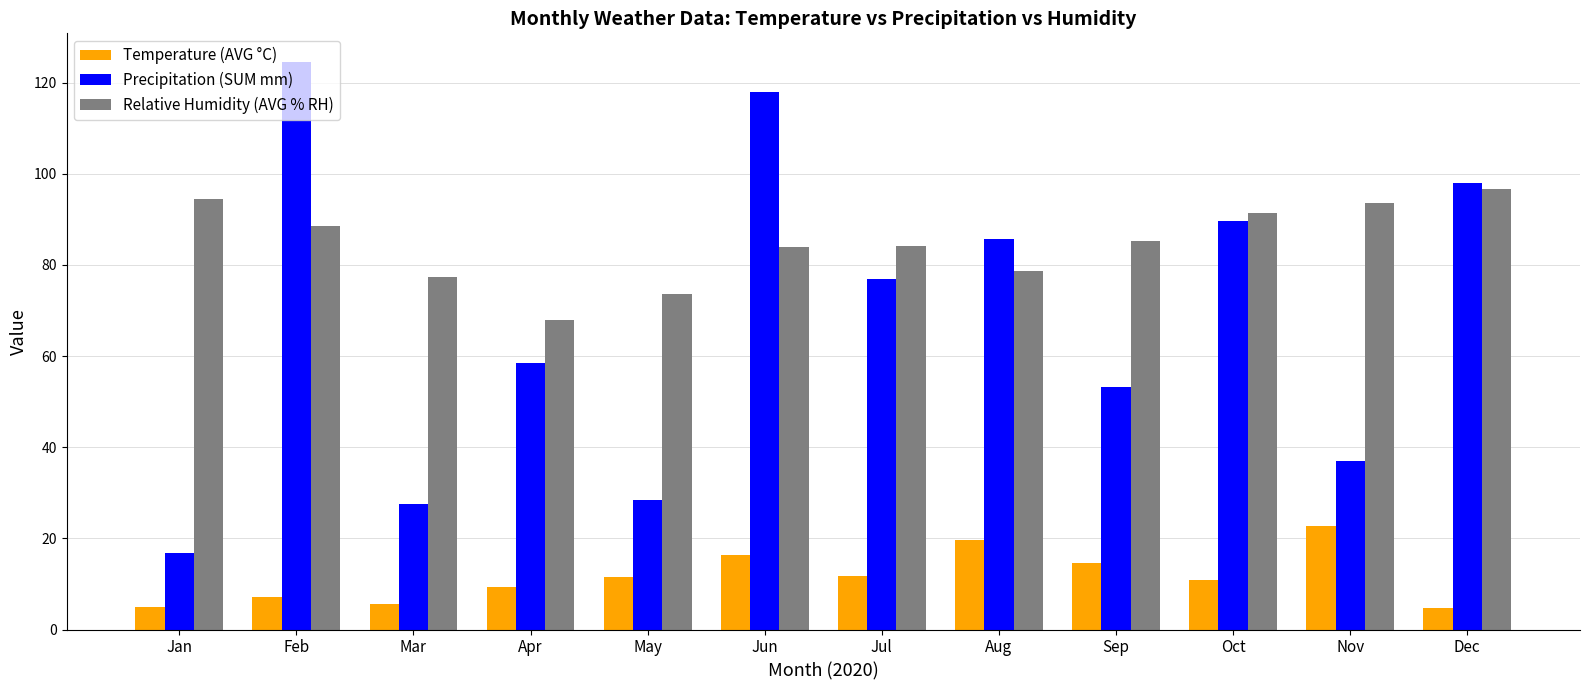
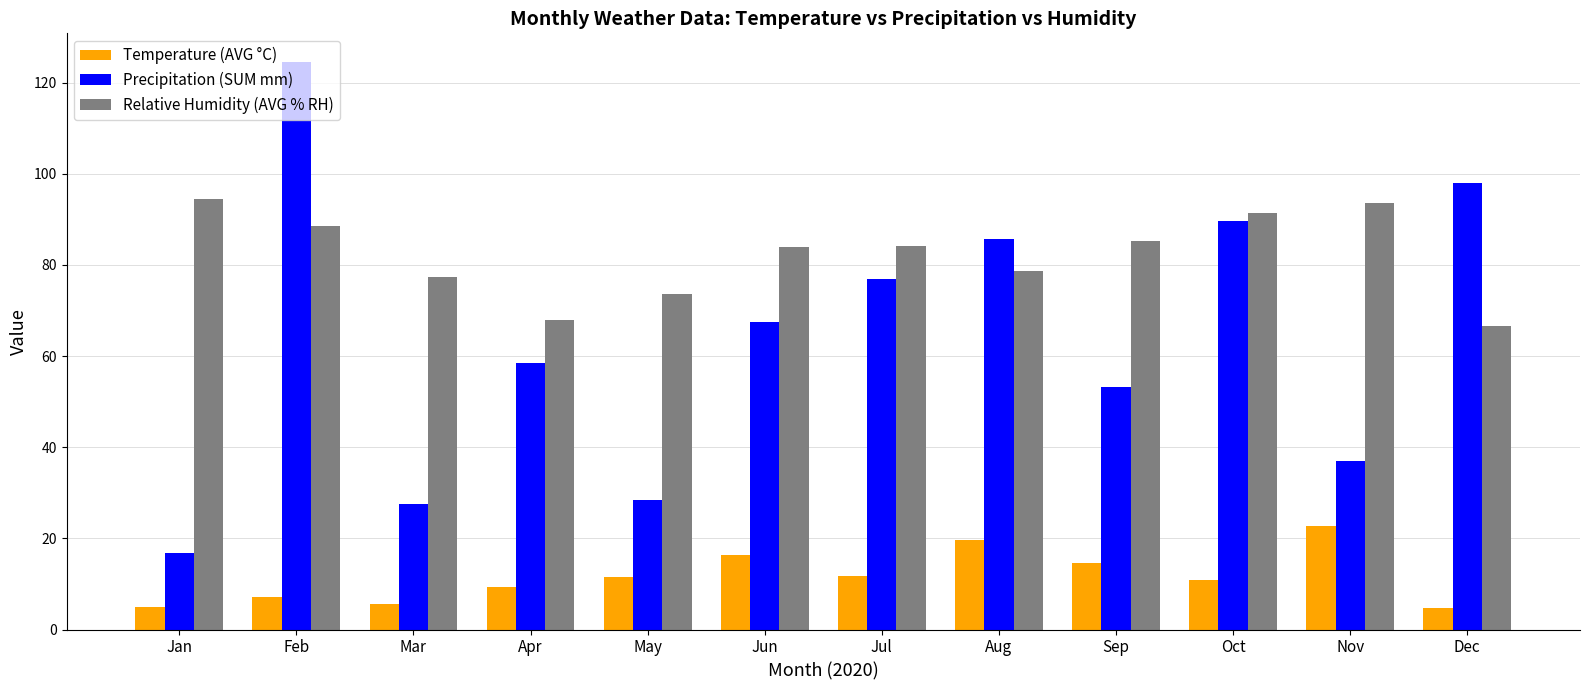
Precipitation (SUM mm), Jun: 118 -> 67
Relative Humidity (AVG % RH), Dec: 97 -> 67
